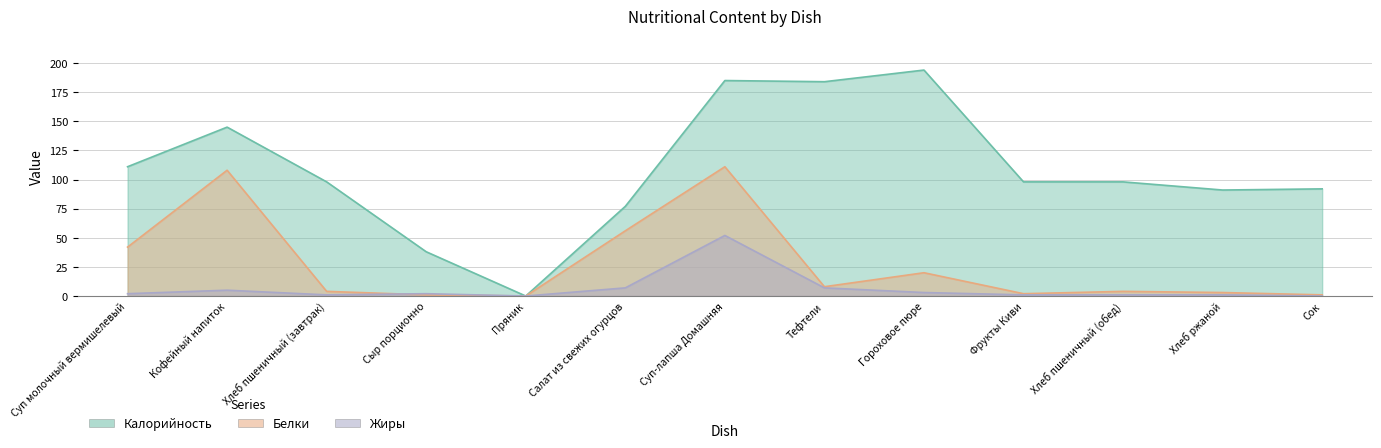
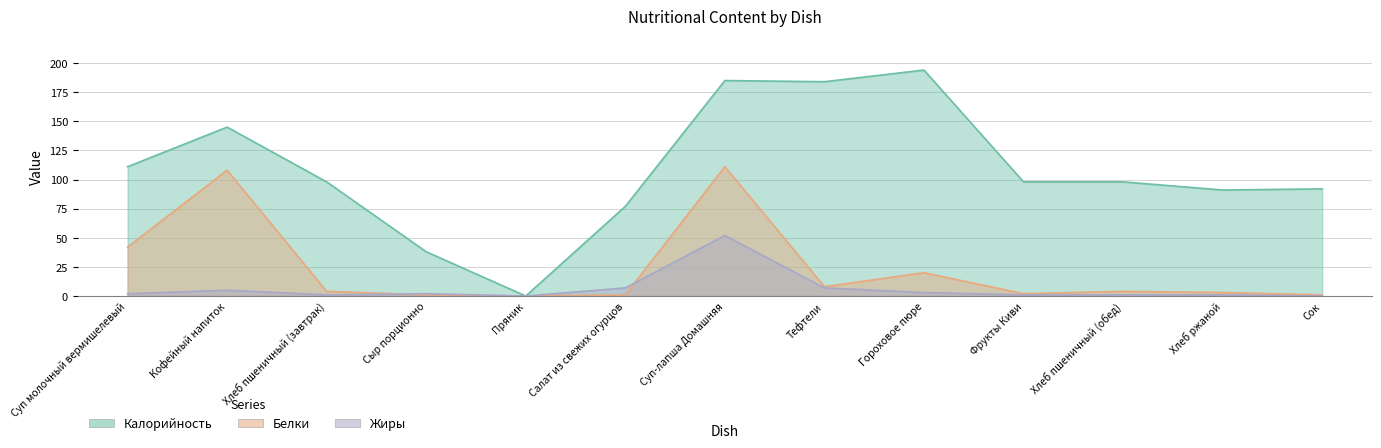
Белки, Салат из свежих огурцов: 56 -> 1
